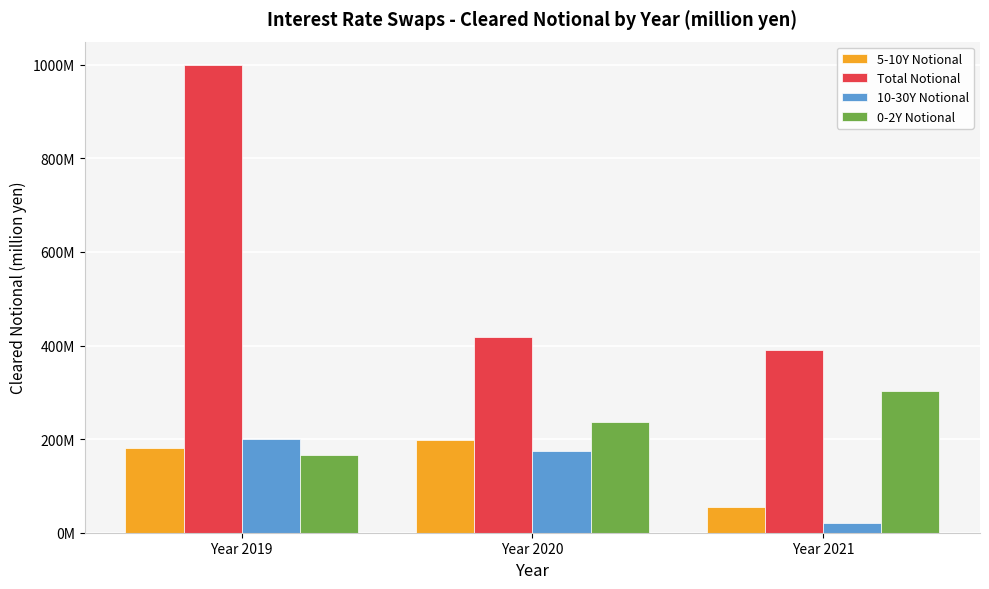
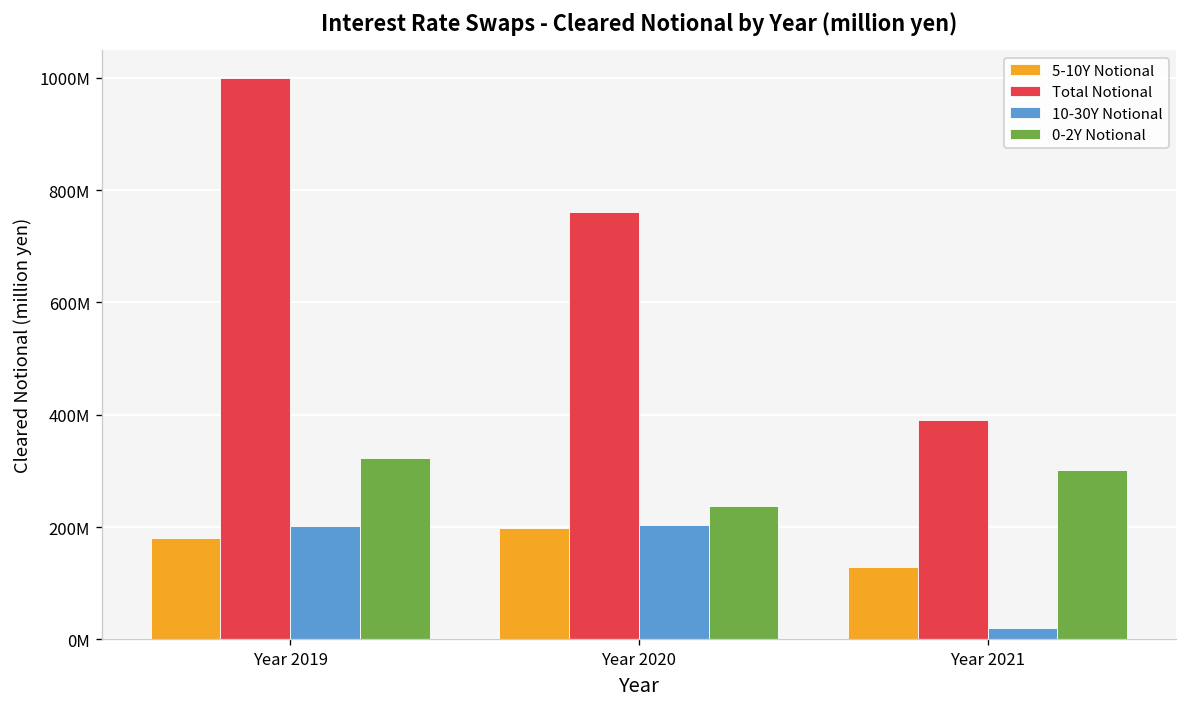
0-2Y Notional, Year 2019: 170000000 -> 320000000
Total Notional, Year 2020: 420000000 -> 760000000
10-30Y Notional, Year 2020: 180000000 -> 200000000
5-10Y Notional, Year 2021: 60000000 -> 130000000
